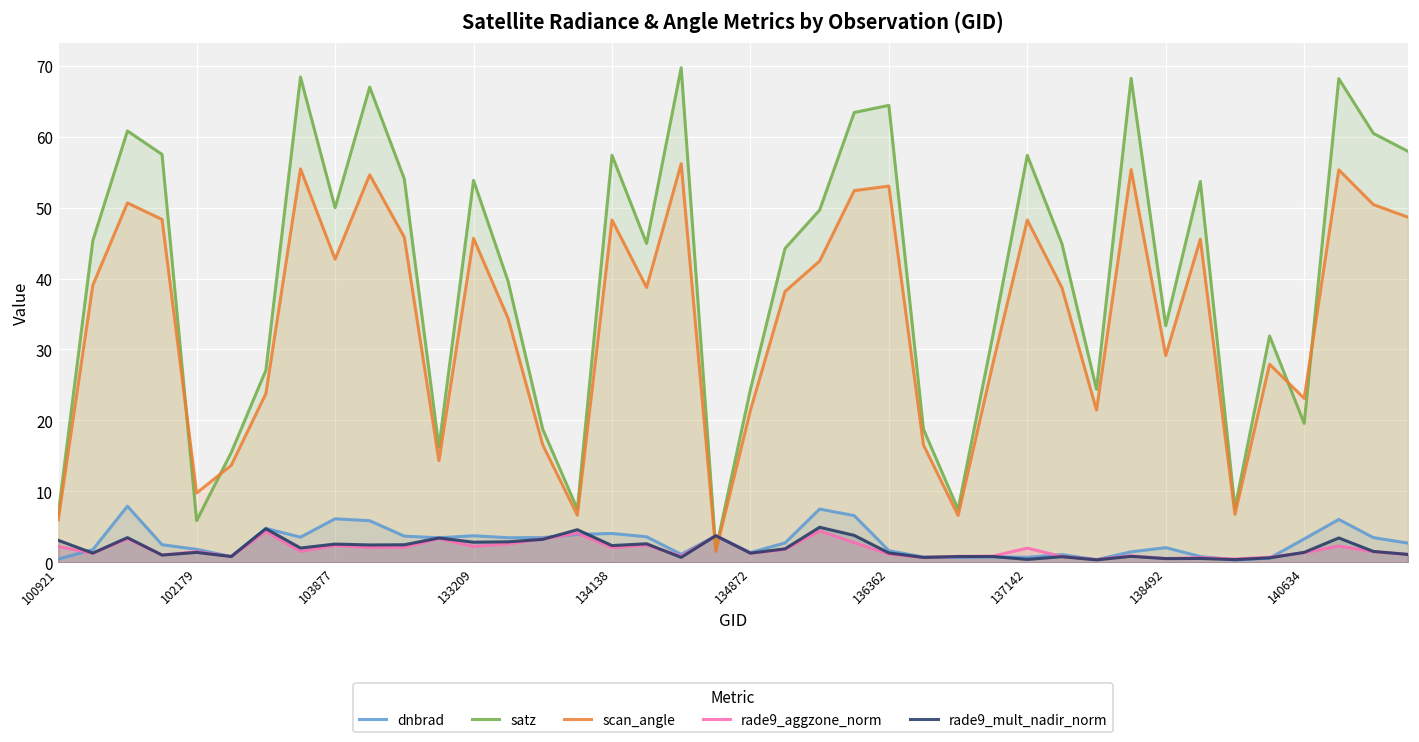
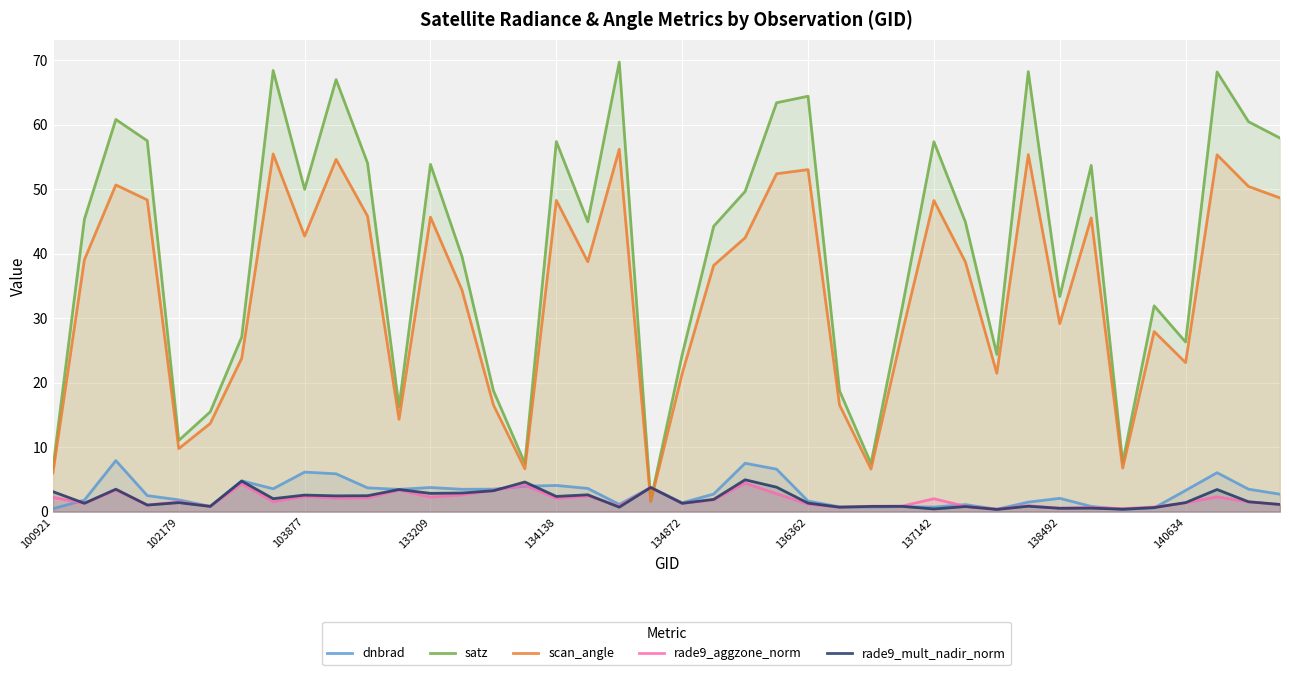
satz, 102179: 6 -> 11
satz, 140634: 20 -> 26
